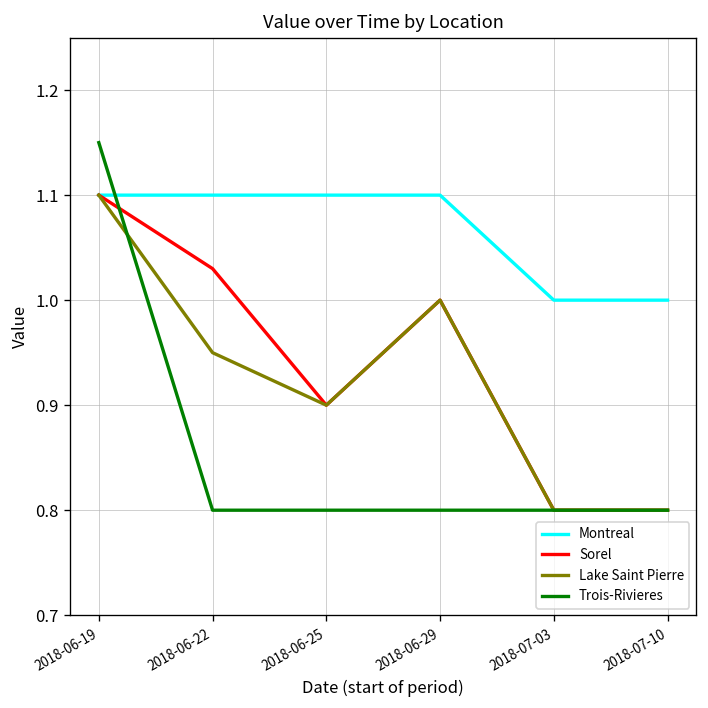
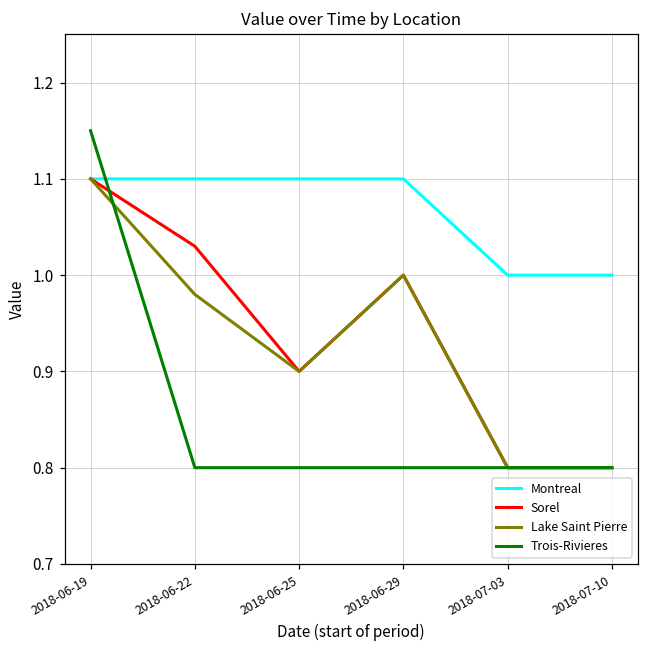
Lake Saint Pierre, 2018-06-22: 0.95 -> 0.98
